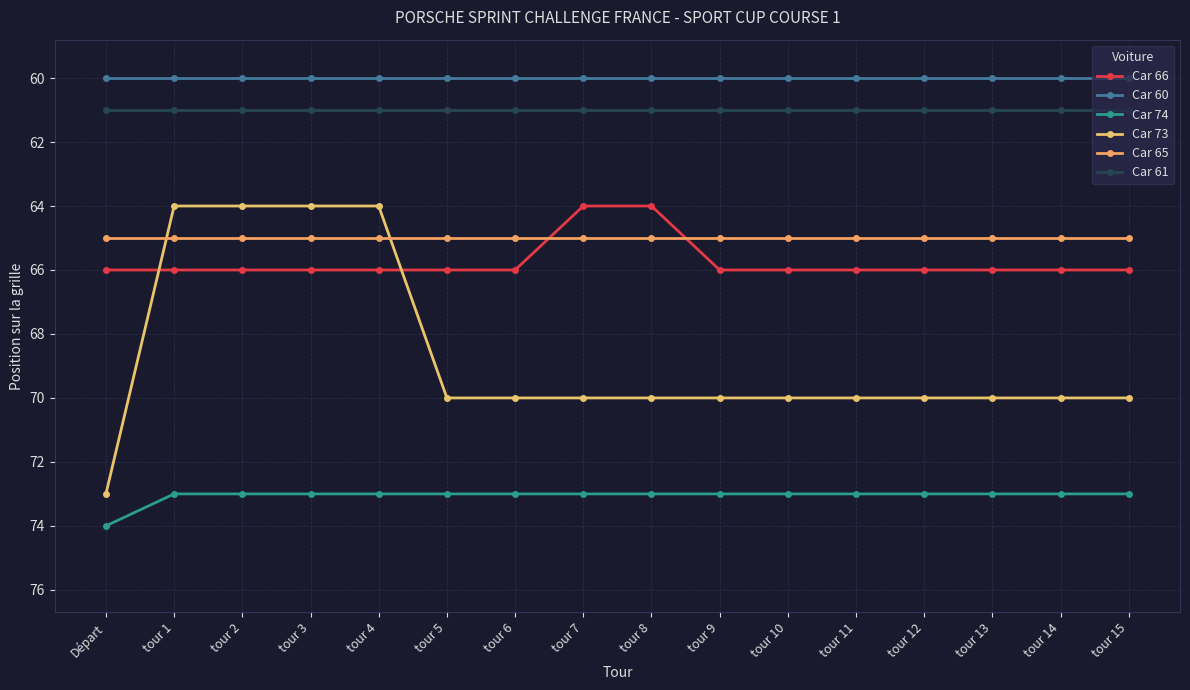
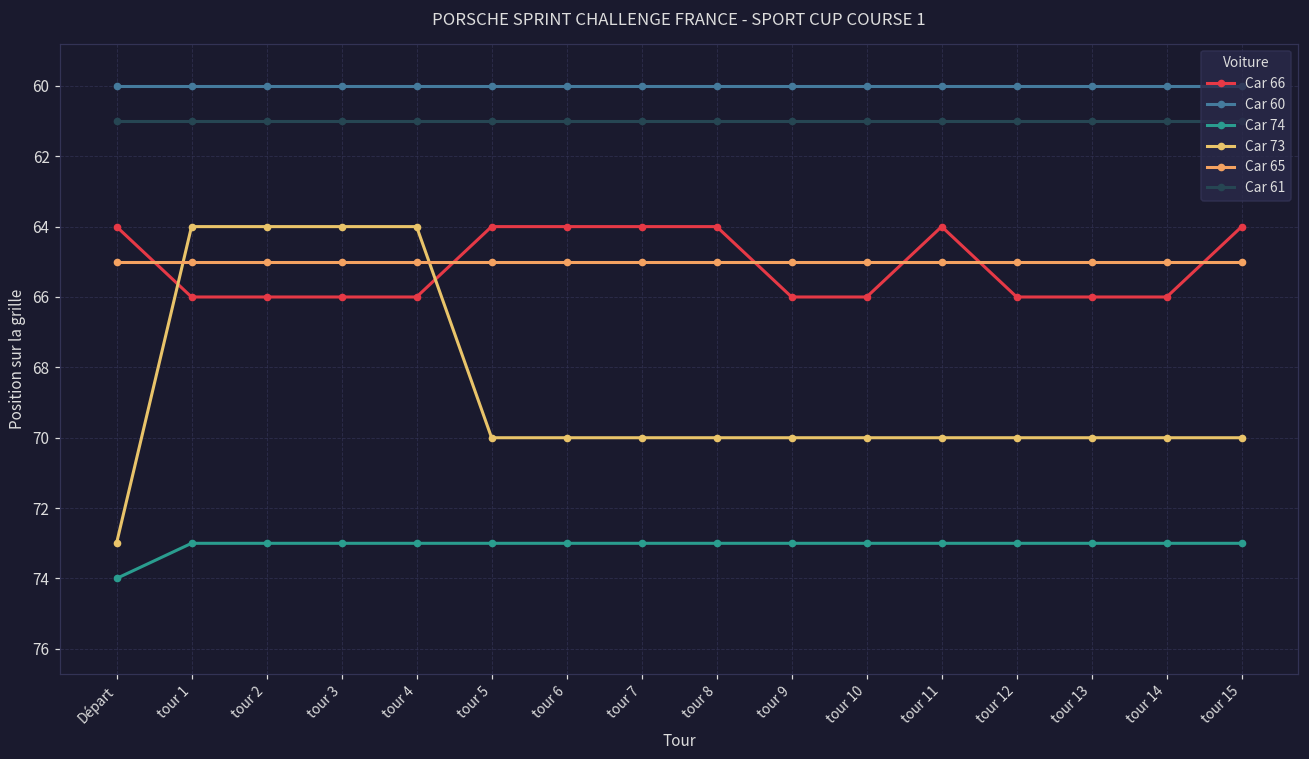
Car 66, Départ: 66 -> 64
Car 66, tour 5: 66 -> 64
Car 66, tour 6: 66 -> 64
Car 66, tour 11: 66 -> 64
Car 66, tour 15: 66 -> 64
